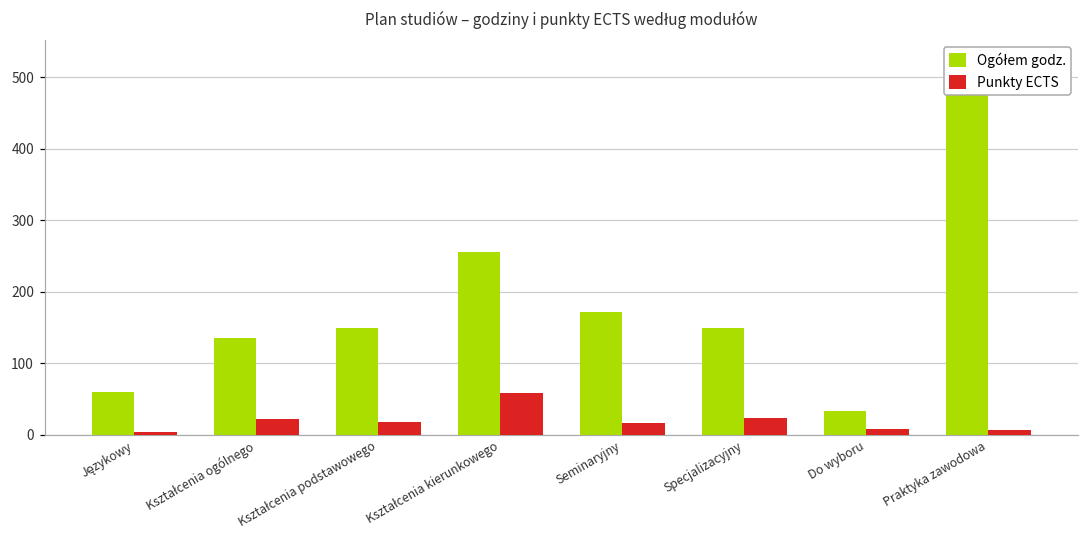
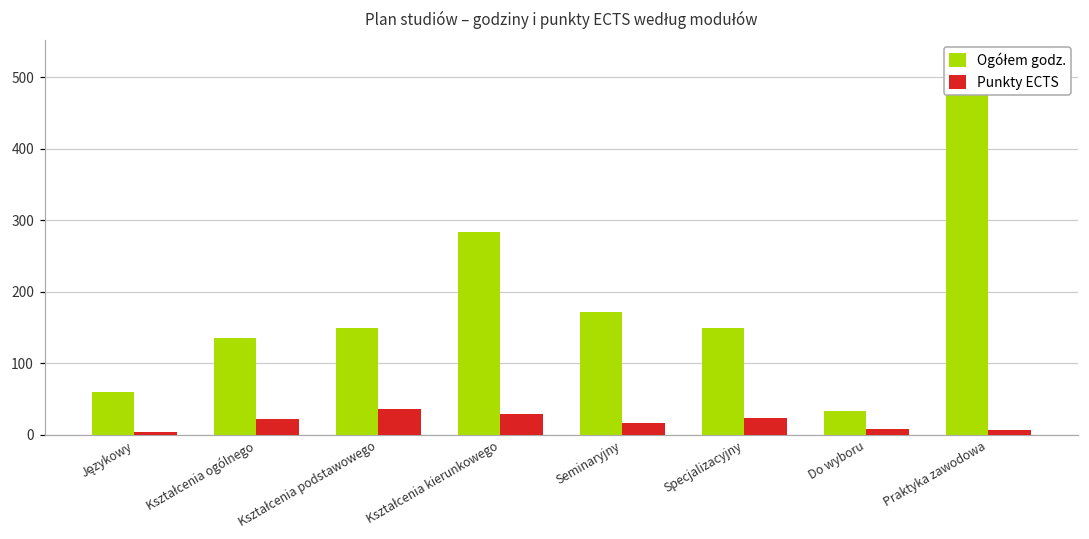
Punkty ECTS, Kształcenia podstawowego: 20 -> 40
Ogółem godz., Kształcenia kierunkowego: 260 -> 280
Punkty ECTS, Kształcenia kierunkowego: 60 -> 30
